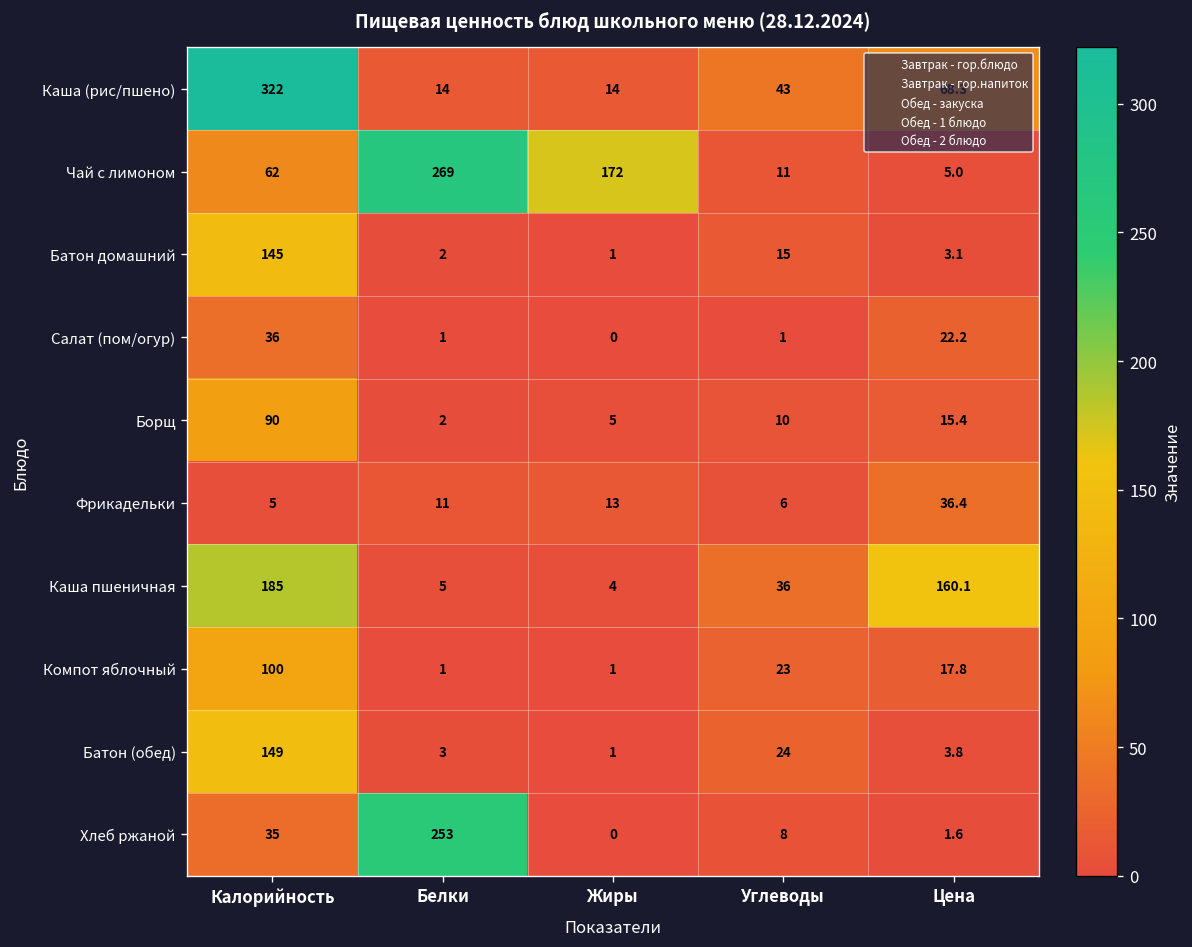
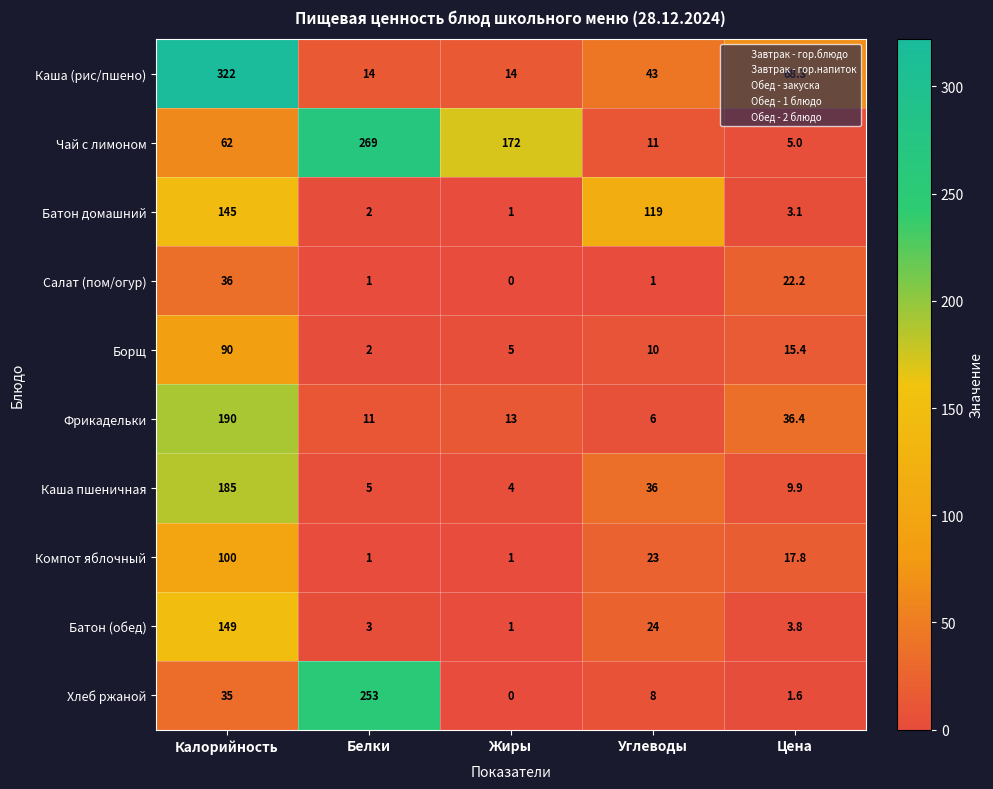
Батон домашний, Углеводы: 15 -> 119
Фрикадельки, Калорийность: 5 -> 190
Каша пшеничная, Цена: 160.1 -> 9.9
